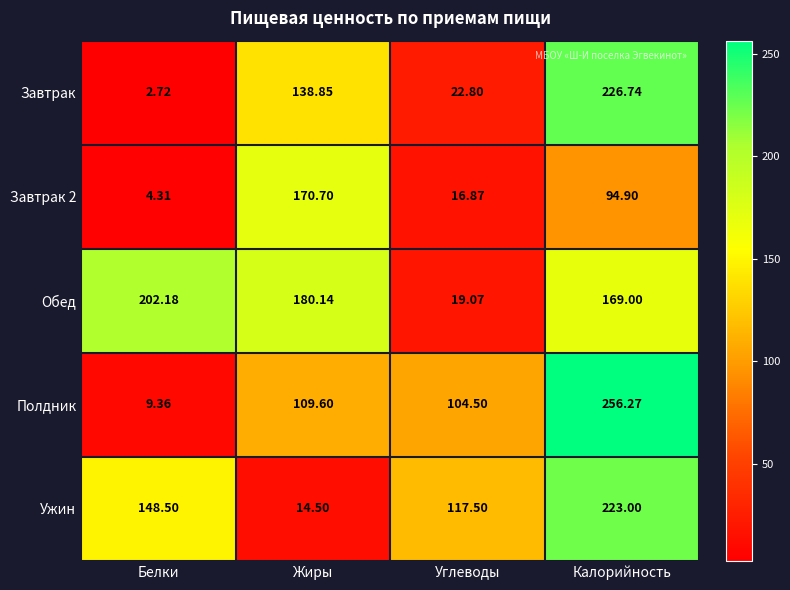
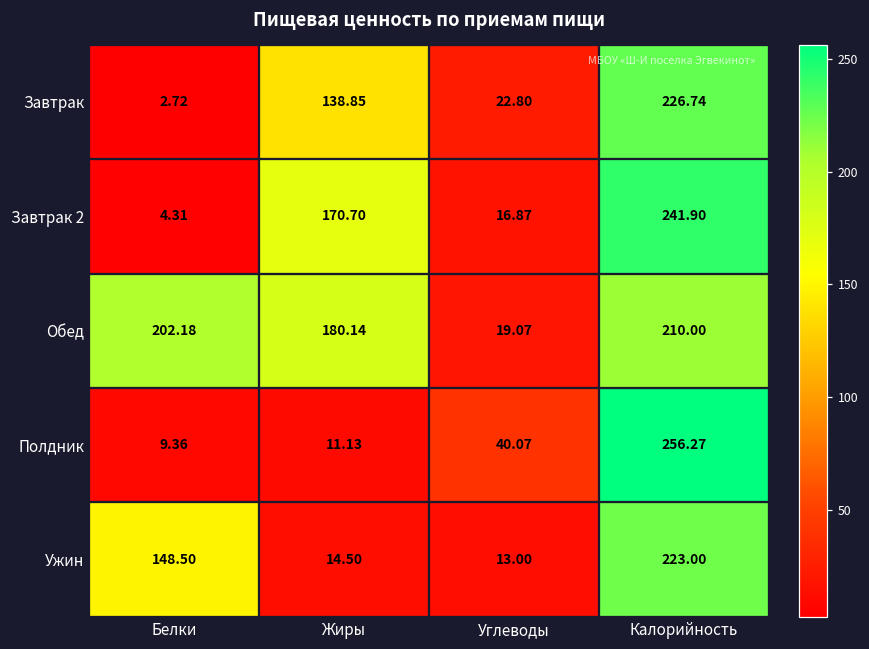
Завтрак 2, Калорийность: 94.90 -> 241.90
Обед, Калорийность: 169.00 -> 210.00
Полдник, Жиры: 109.60 -> 11.13
Полдник, Углеводы: 104.50 -> 40.07
Ужин, Углеводы: 117.50 -> 13.00
